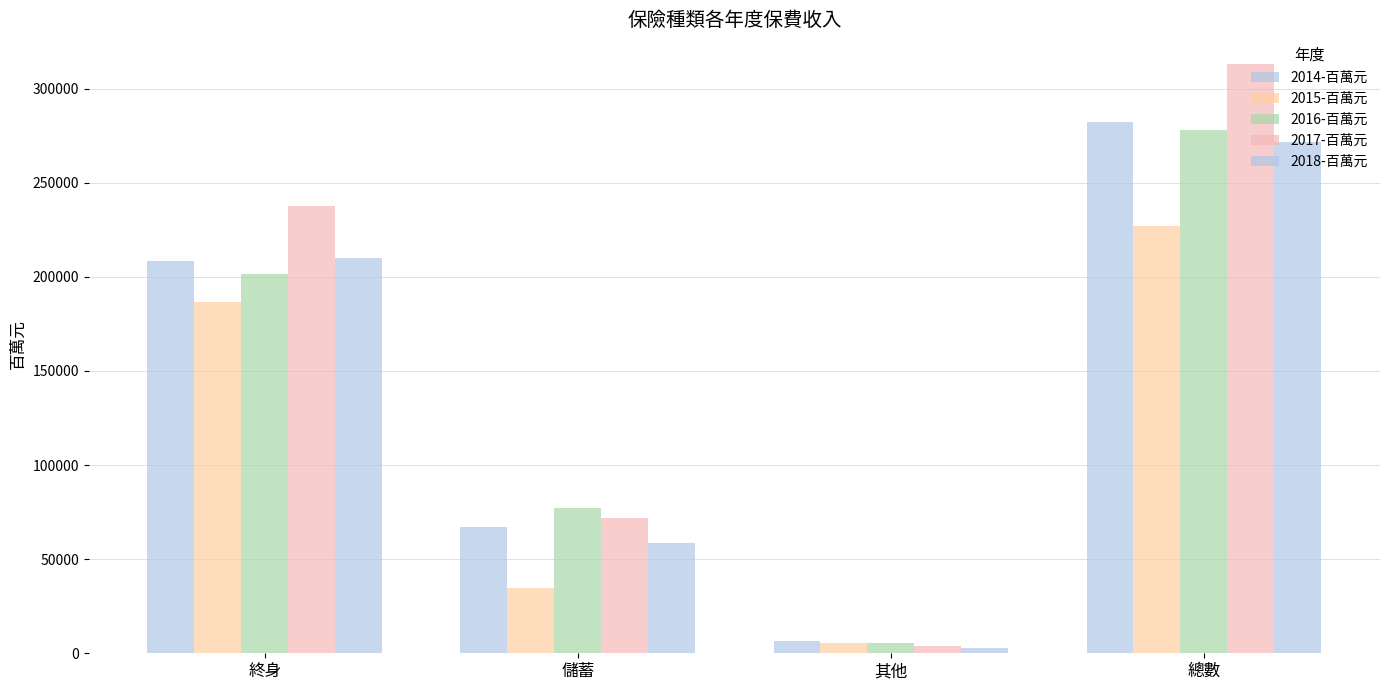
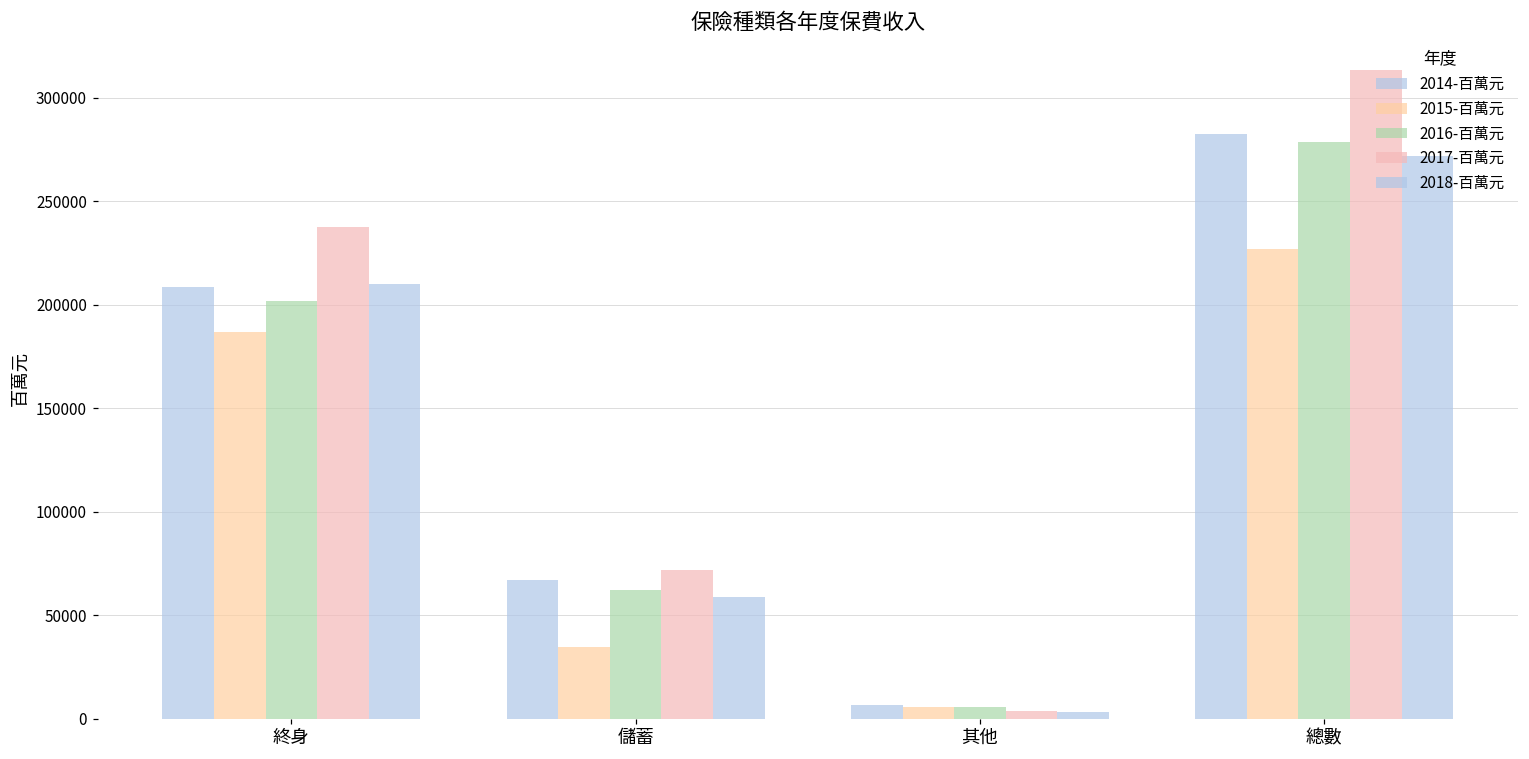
2016-百萬元, 儲蓄: 77000 -> 62000
